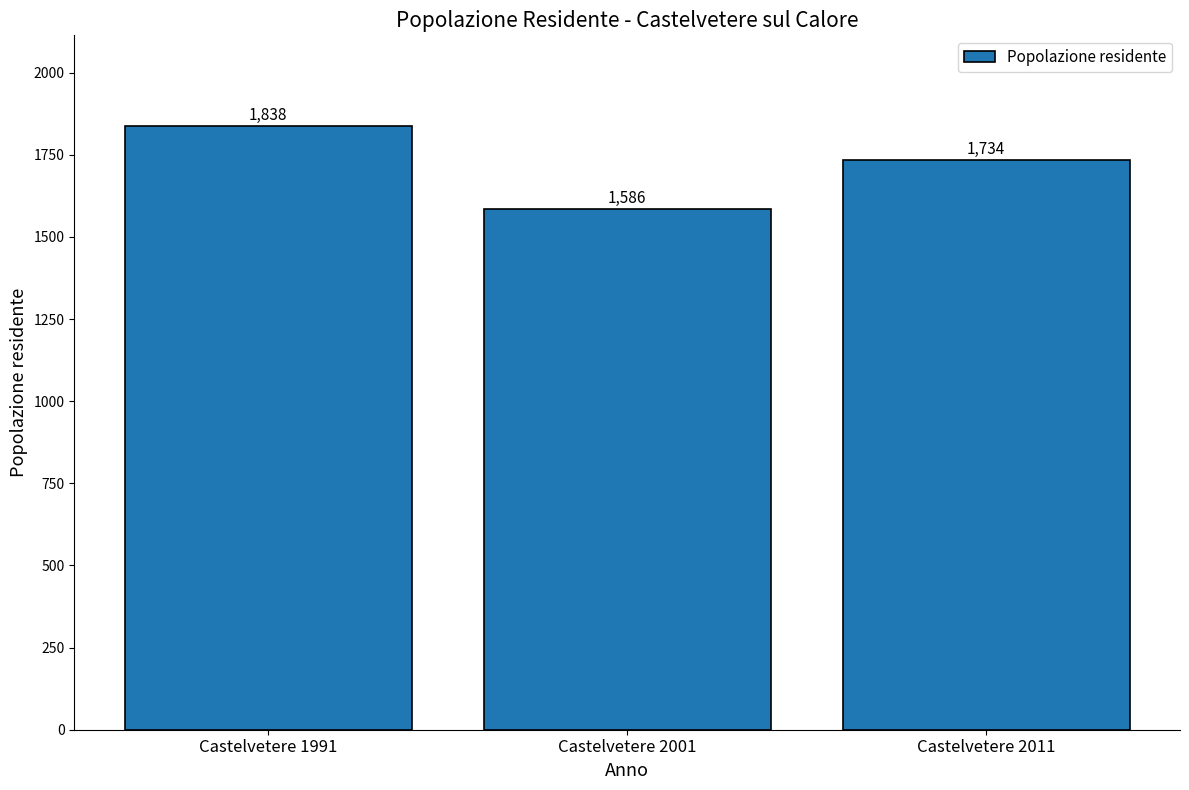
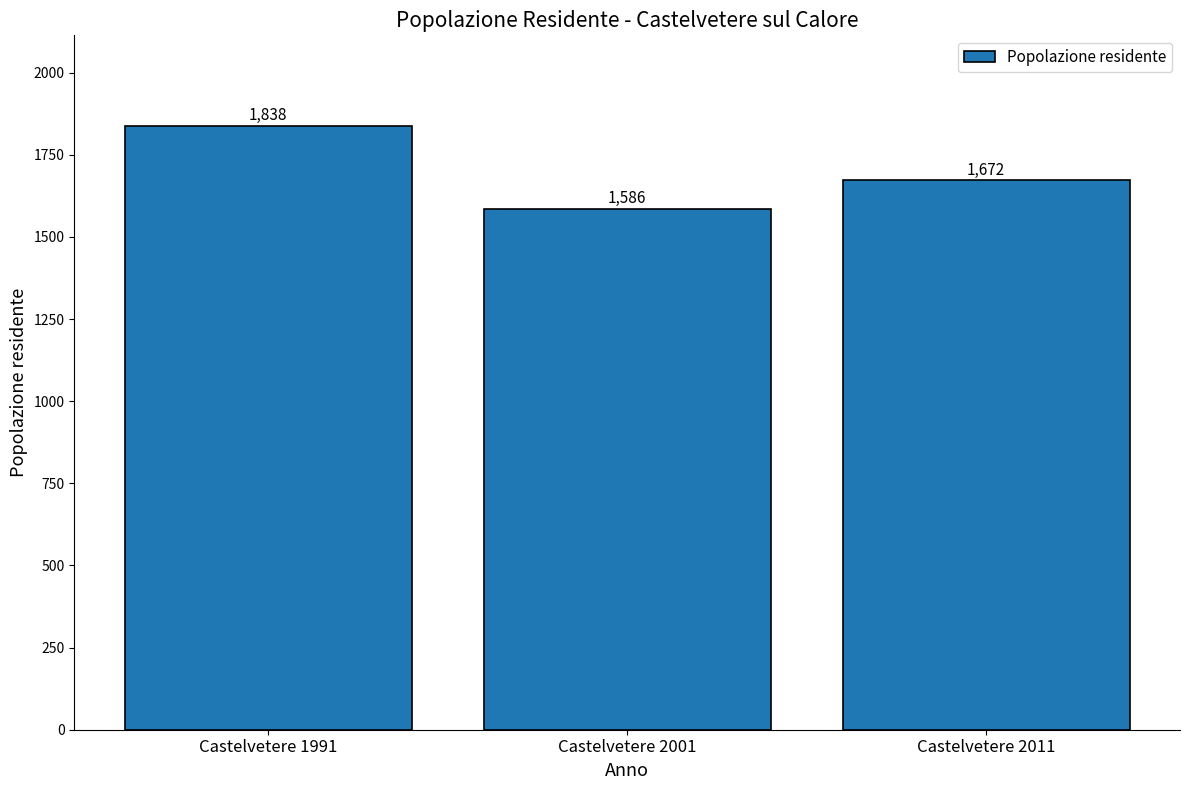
Castelvetere 2011: 1,734 -> 1,672
